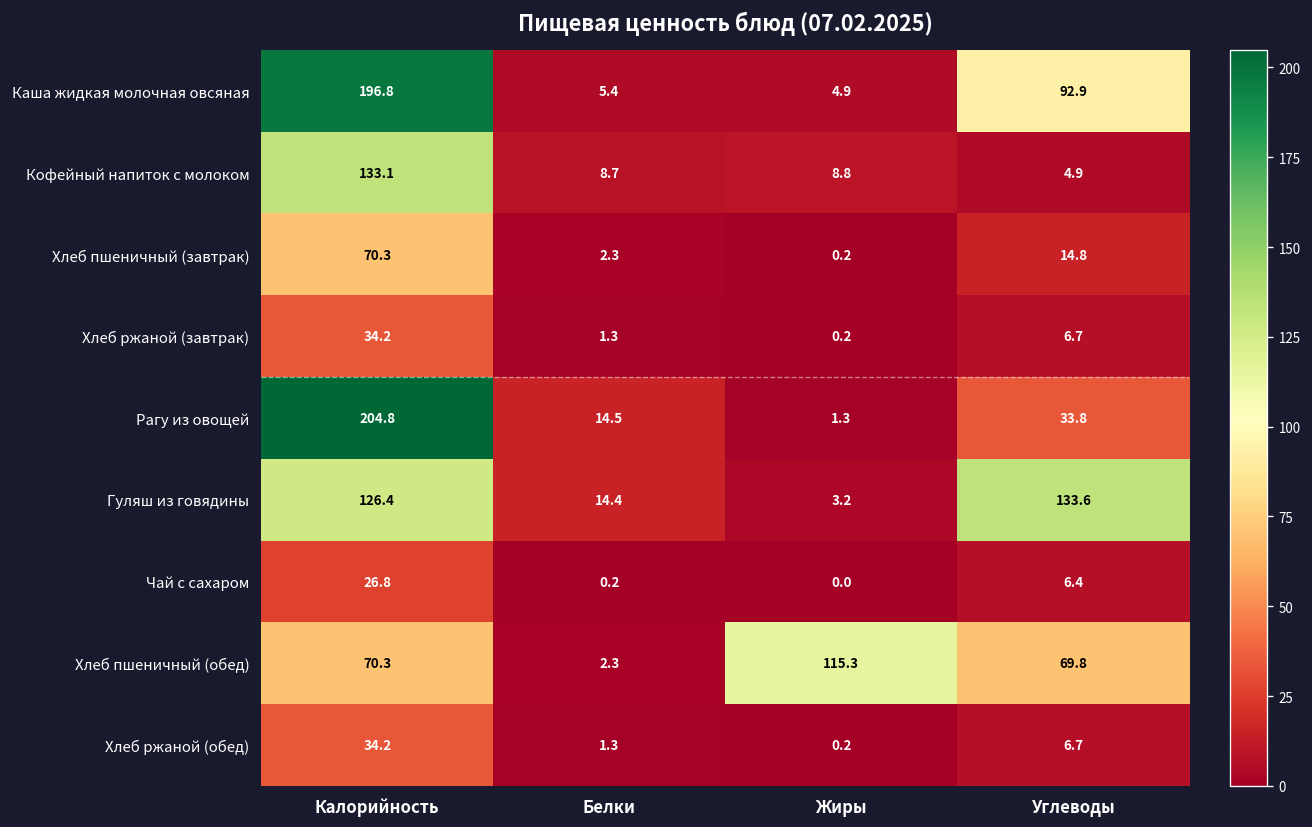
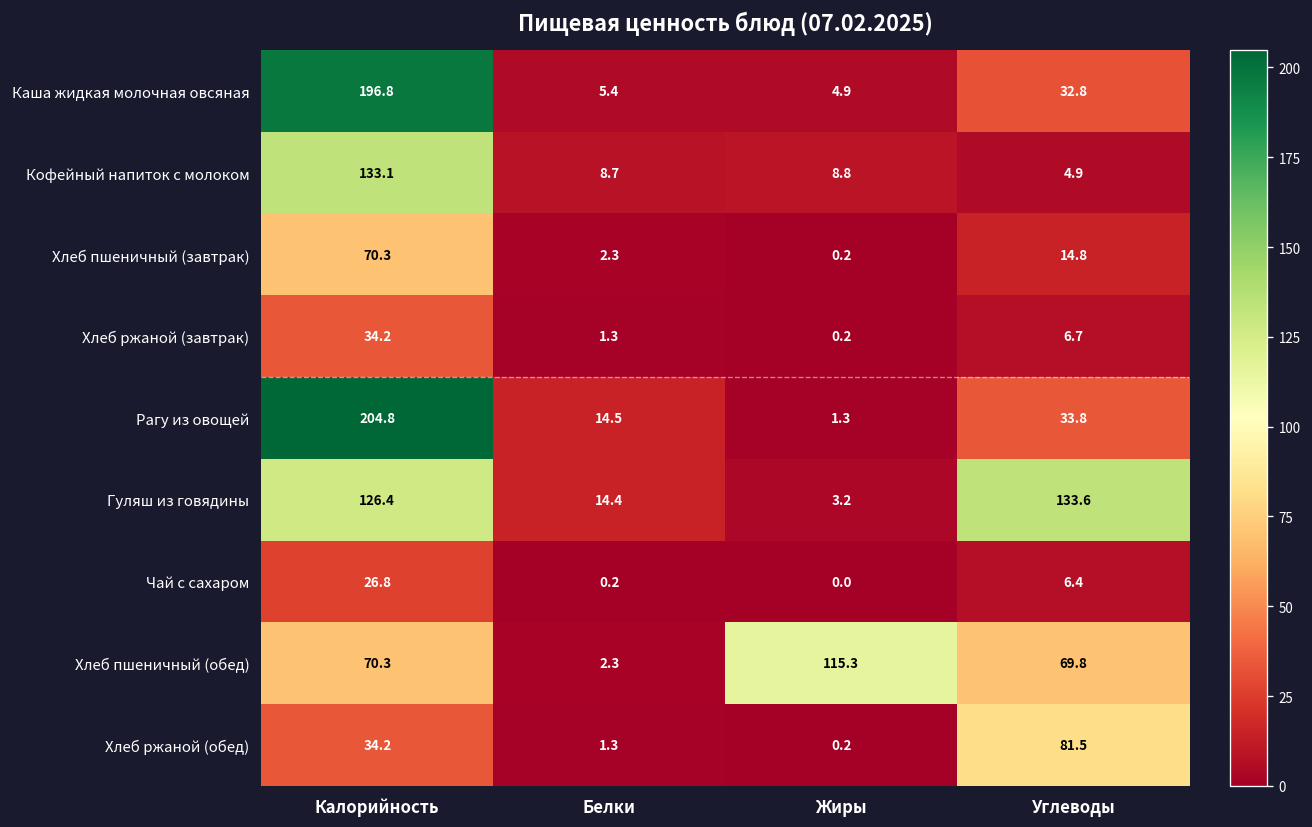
Каша жидкая молочная овсяная, Углеводы: 92.9 -> 32.8
Хлеб ржаной (обед), Углеводы: 6.7 -> 81.5
